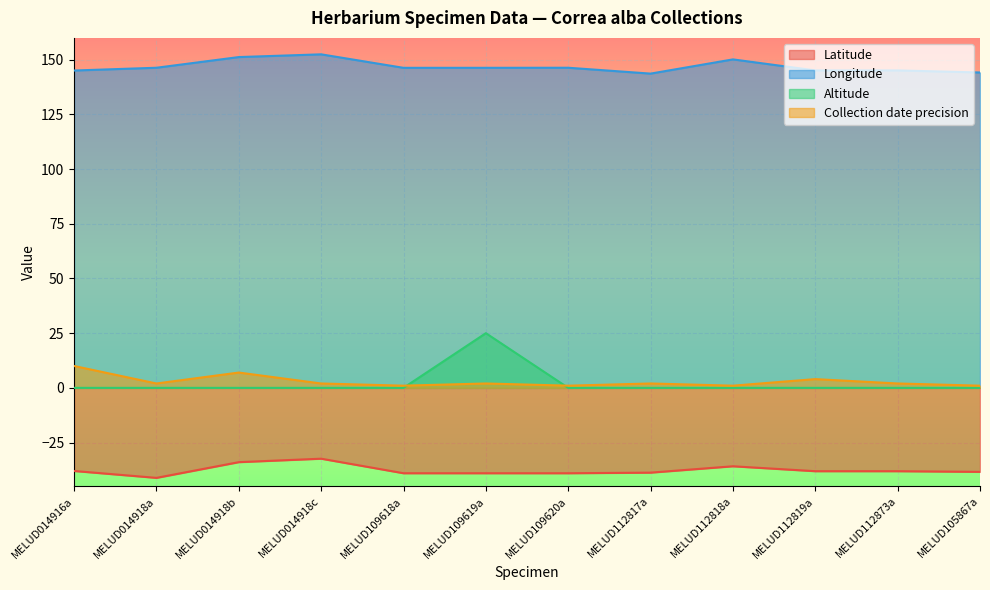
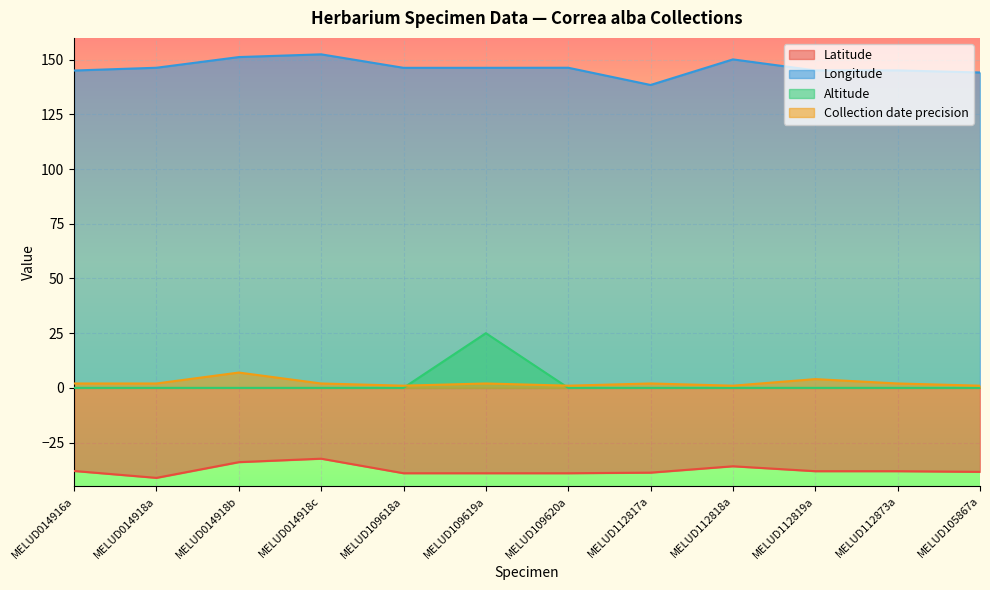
Collection date precision, MELUD014916a: 10 -> 2
Longitude, MELUD112817a: 144 -> 138
